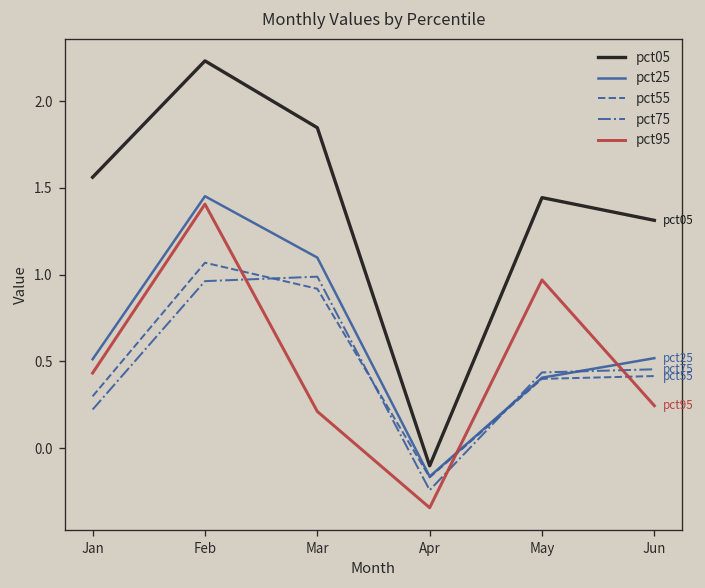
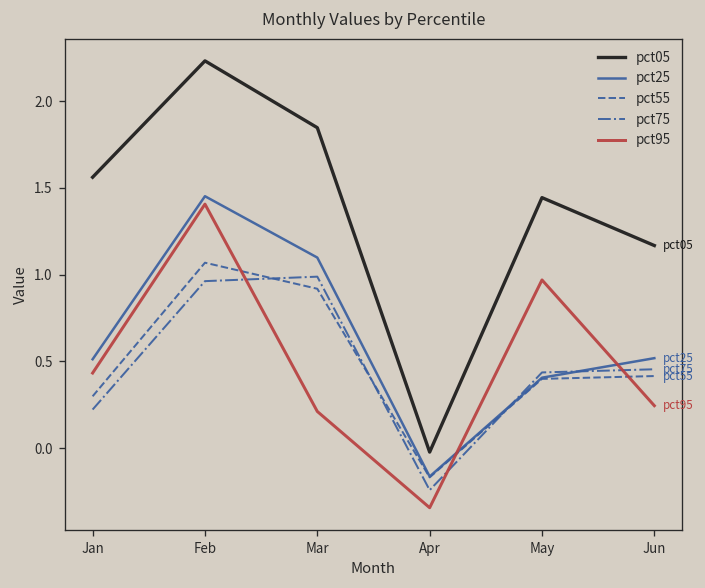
pct05, Apr: -0.10 -> -0.02
pct05, Jun: 1.31 -> 1.17
